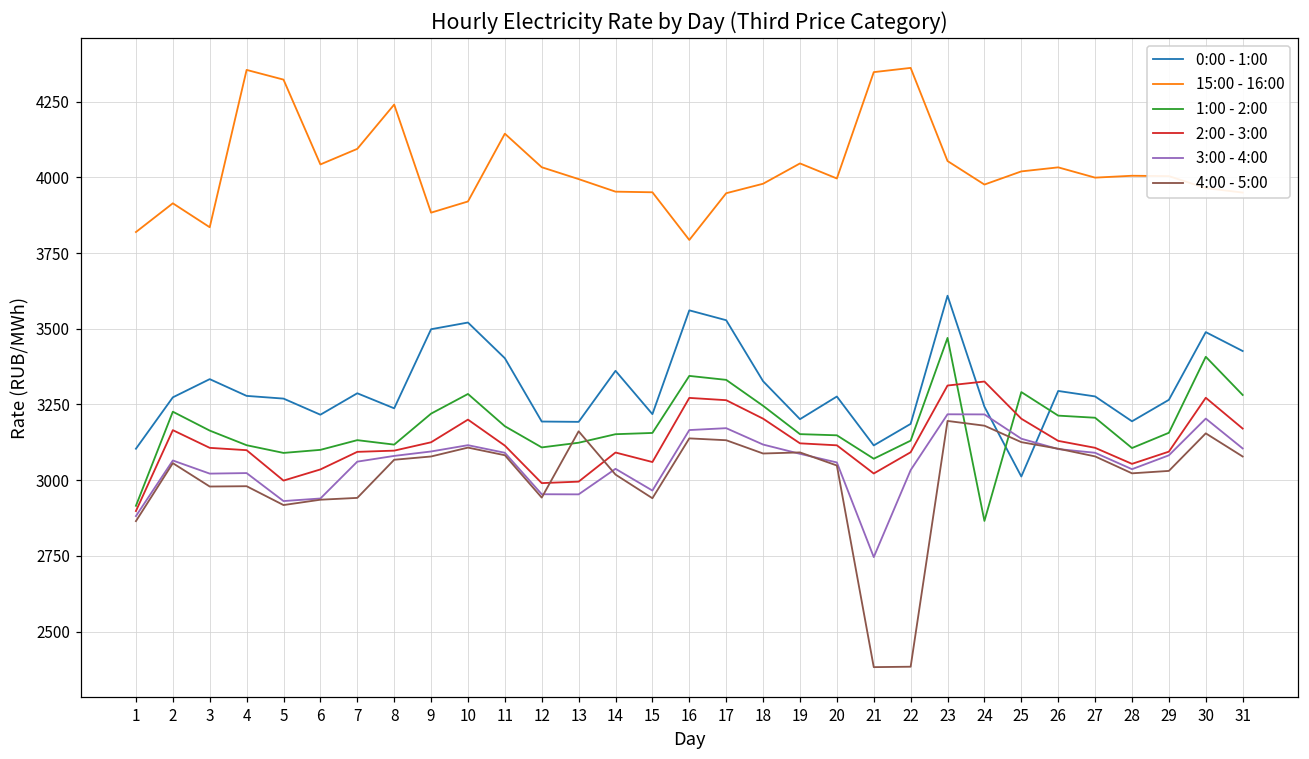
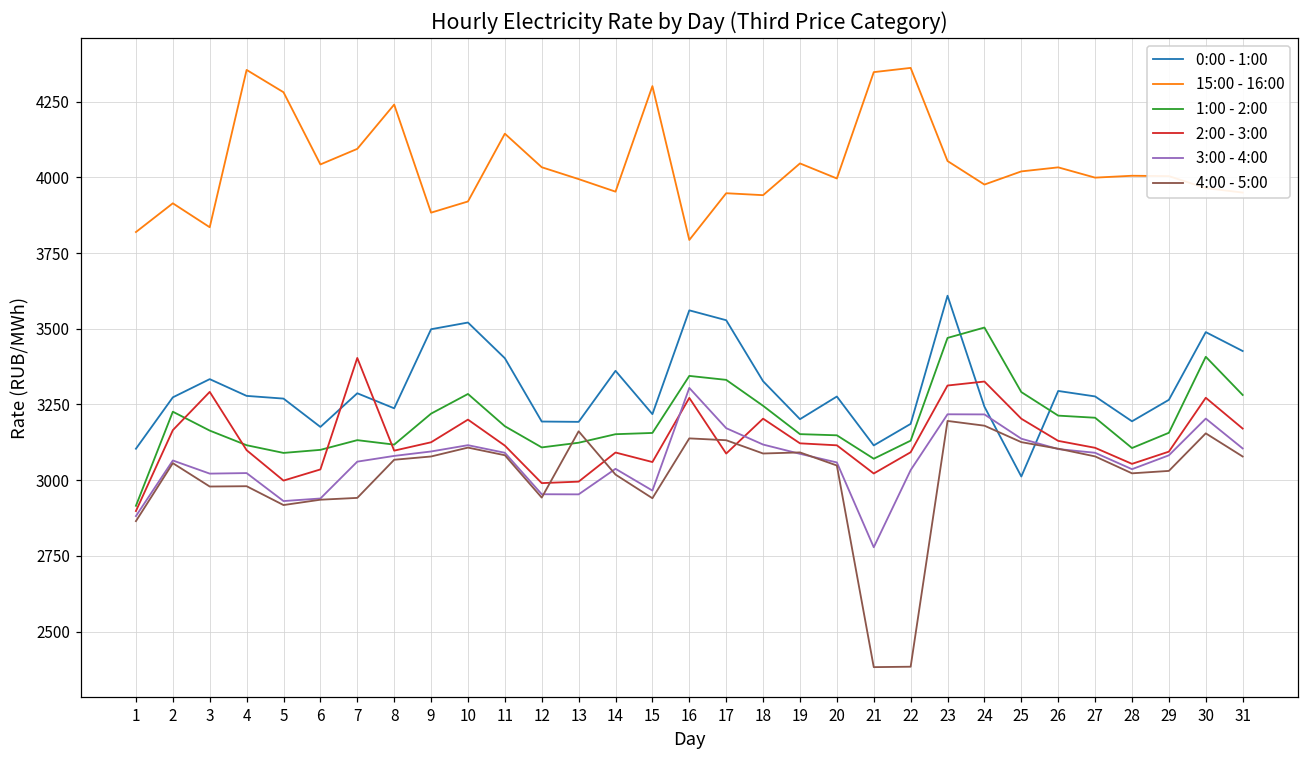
2:00 - 3:00, 3: 3110 -> 3290
15:00 - 16:00, 5: 4320 -> 4280
0:00 - 1:00, 6: 3220 -> 3180
2:00 - 3:00, 7: 3090 -> 3400
15:00 - 16:00, 15: 3950 -> 4300
3:00 - 4:00, 16: 3170 -> 3300
2:00 - 3:00, 17: 3260 -> 3090
15:00 - 16:00, 18: 3980 -> 3940
3:00 - 4:00, 21: 2750 -> 2780
1:00 - 2:00, 24: 2870 -> 3500
